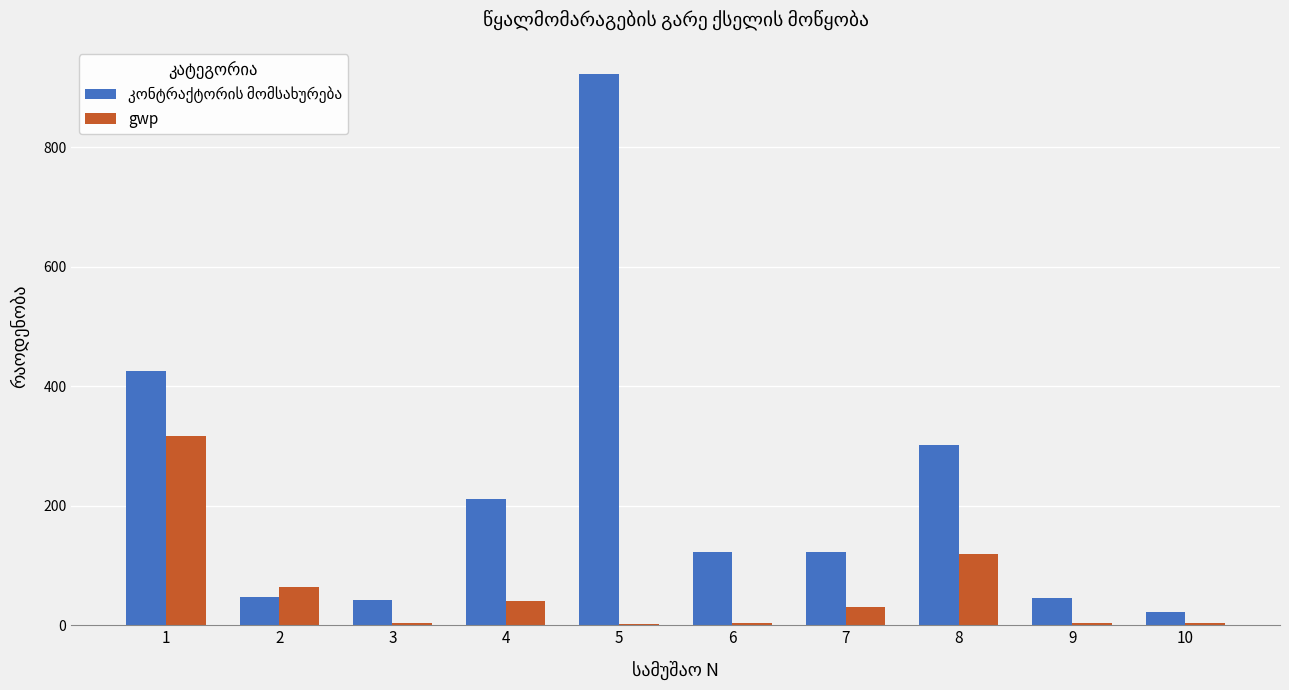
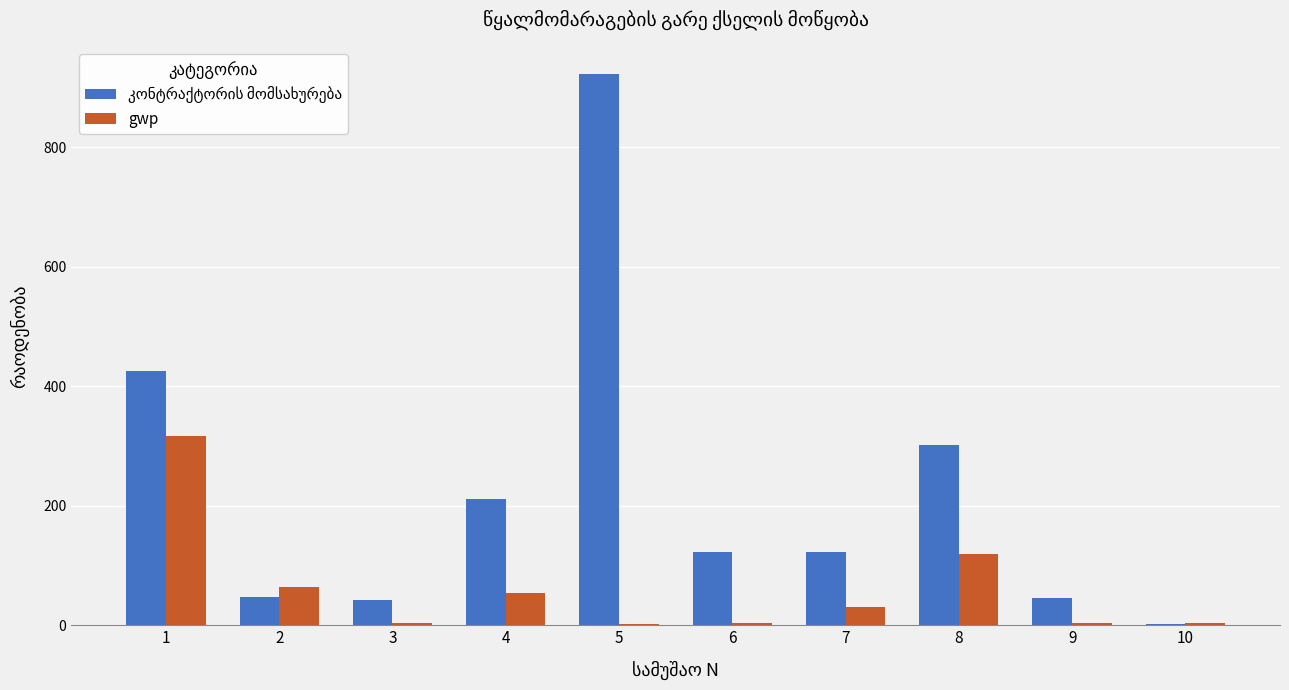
gwp, 4: 40 -> 50
კონტრაქტორის მომსახურება, 10: 20 -> 0
